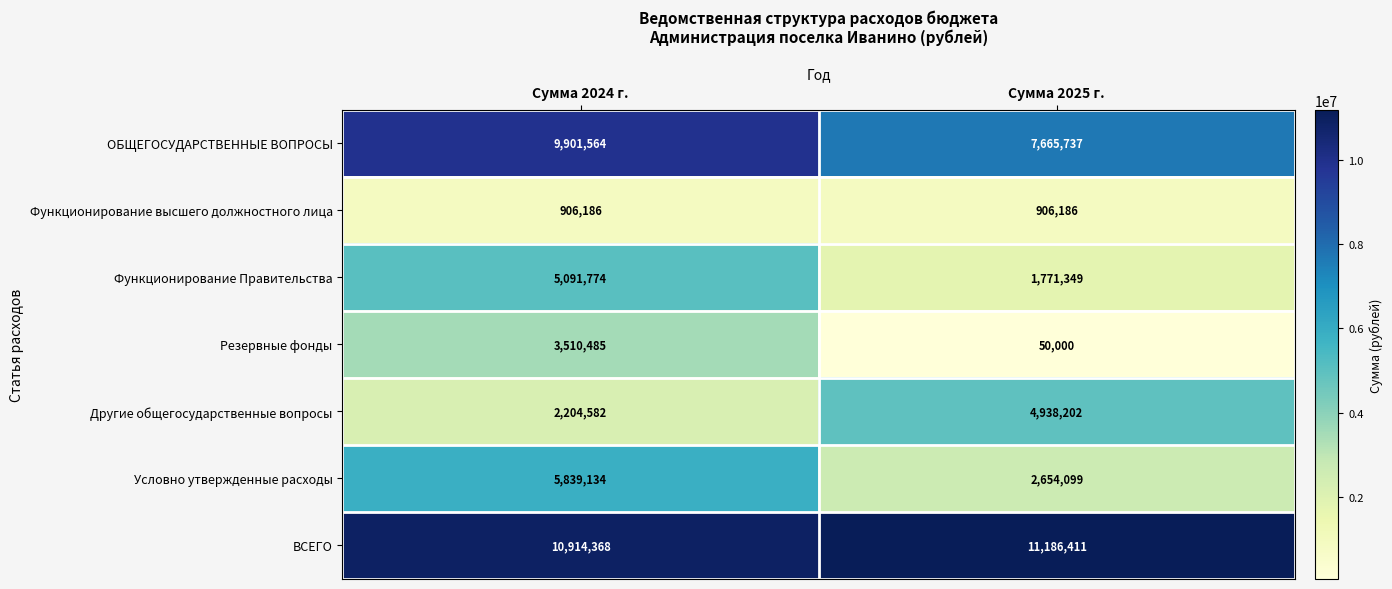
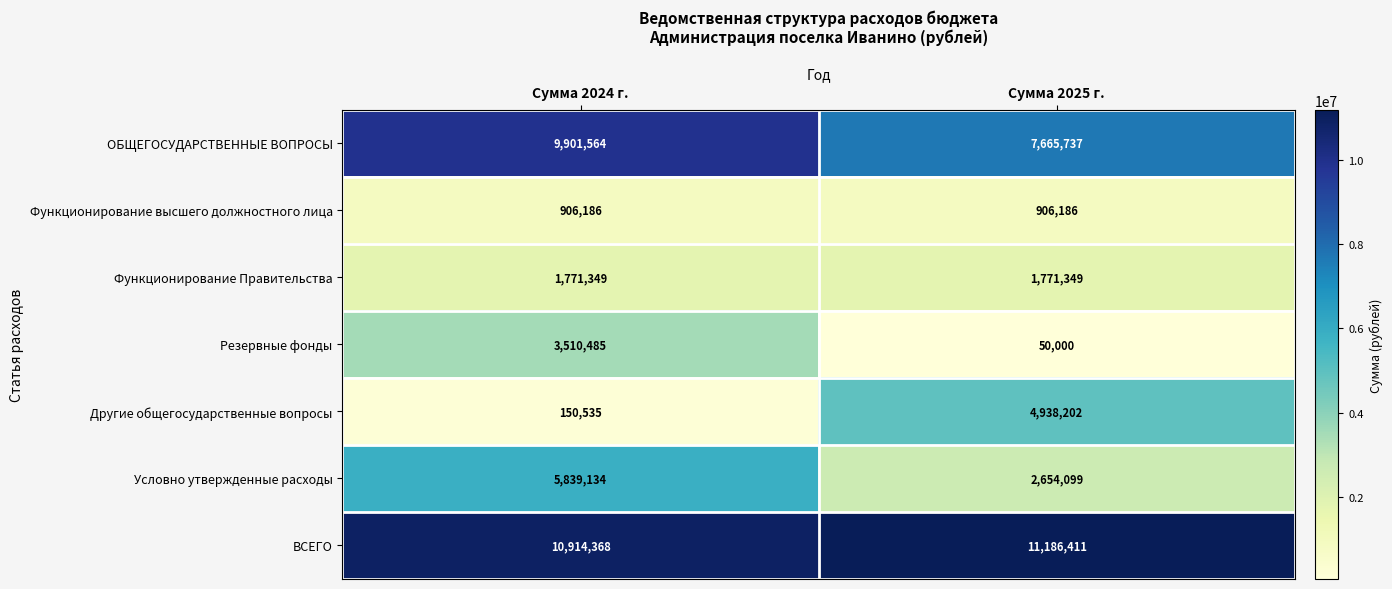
Функционирование Правительства, Сумма 2024 г.: 5,091,774 -> 1,771,349
Другие общегосударственные вопросы, Сумма 2024 г.: 2,204,582 -> 150,535
